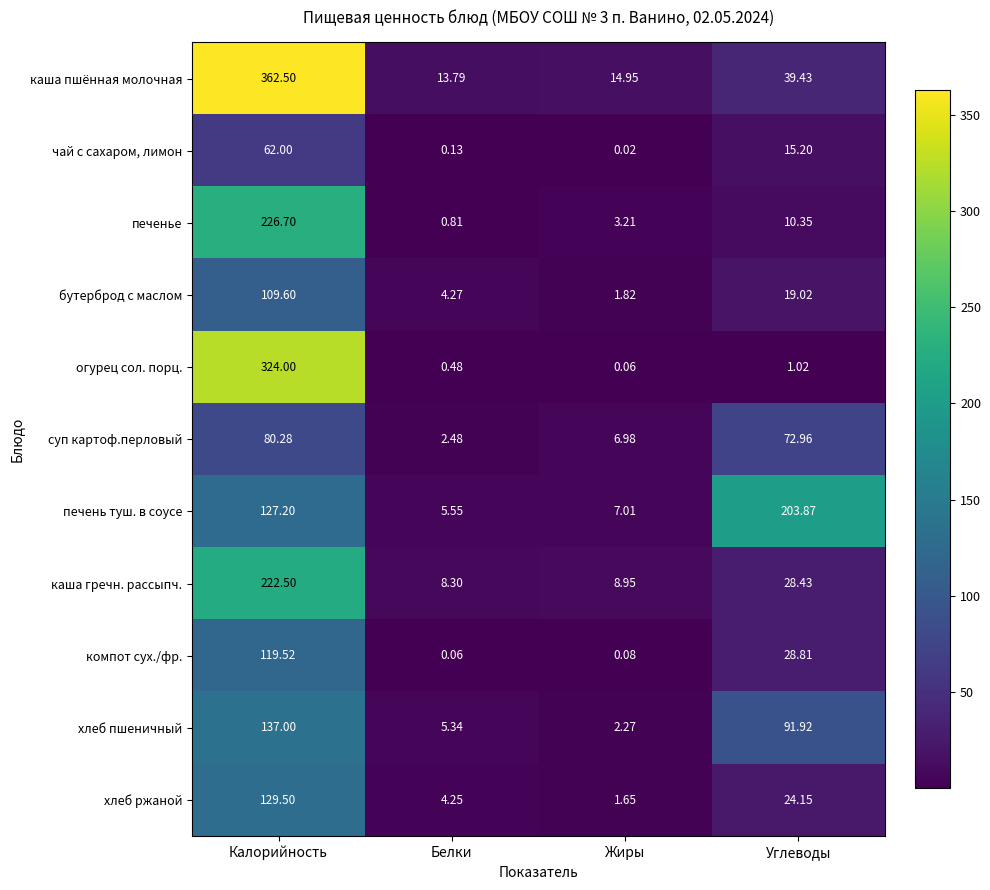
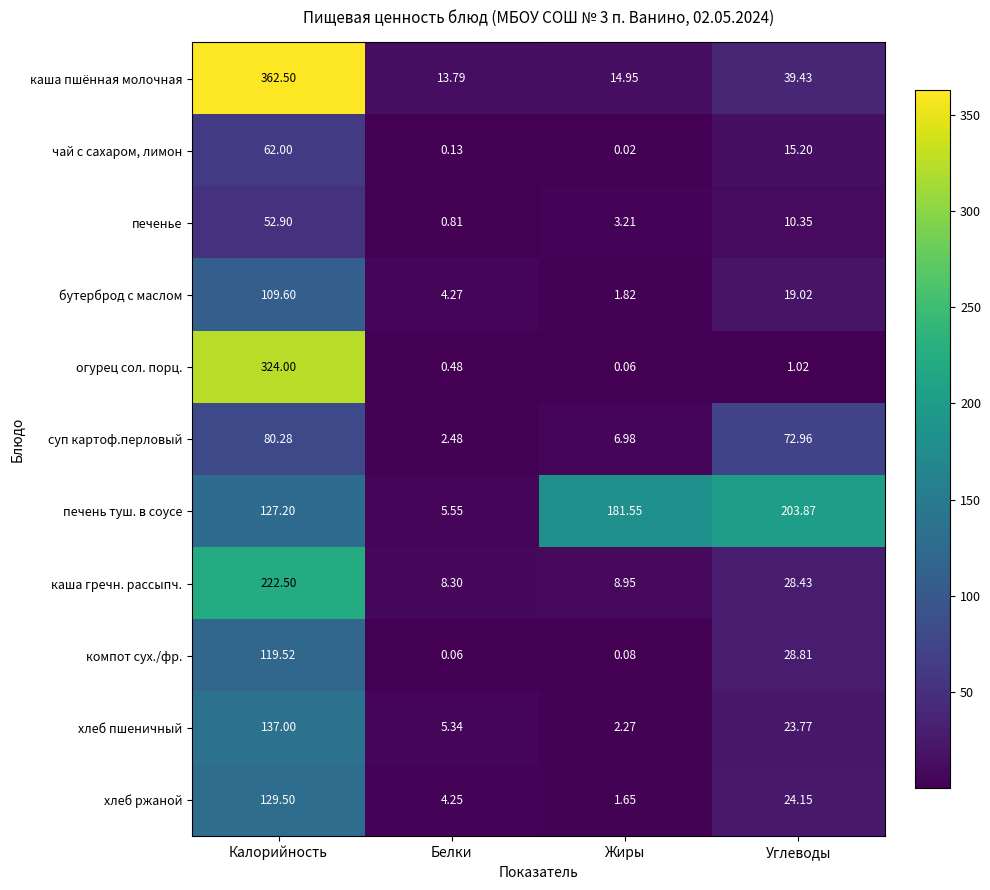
печенье, Калорийность: 226.70 -> 52.90
печень туш. в соусе, Жиры: 7.01 -> 181.55
хлеб пшеничный, Углеводы: 91.92 -> 23.77
